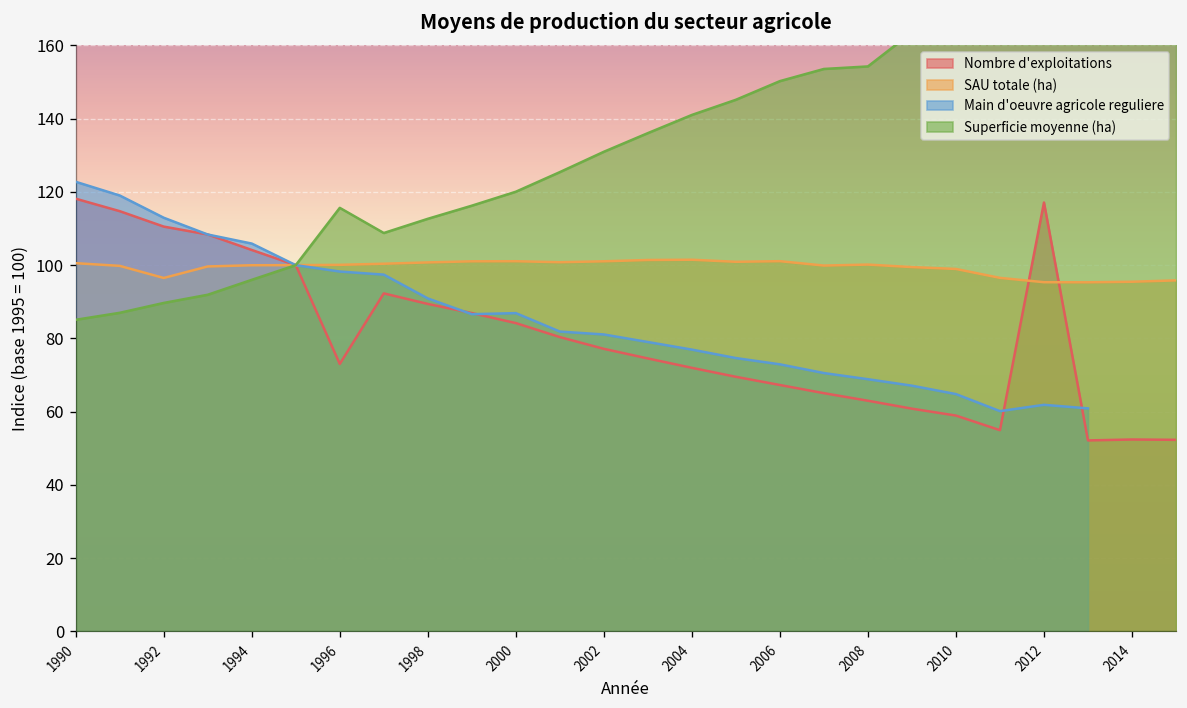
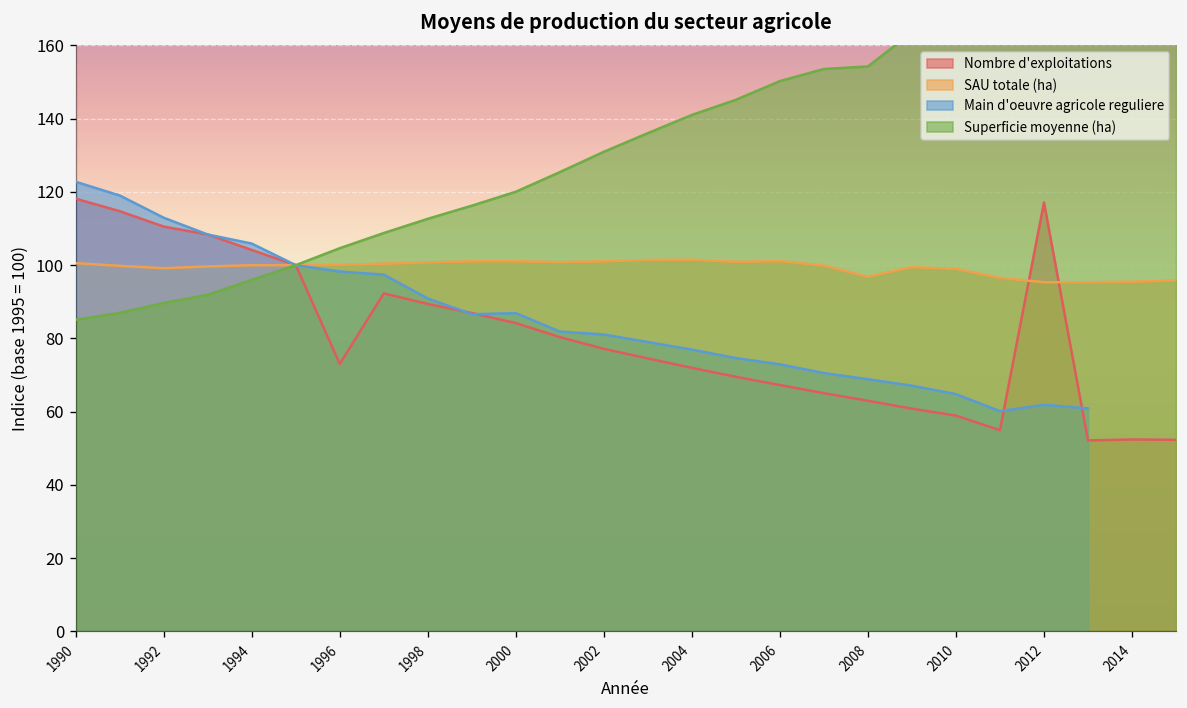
SAU totale (ha), 1992: 96 -> 99
Superficie moyenne (ha), 1996: 116 -> 105
SAU totale (ha), 2008: 100 -> 97
